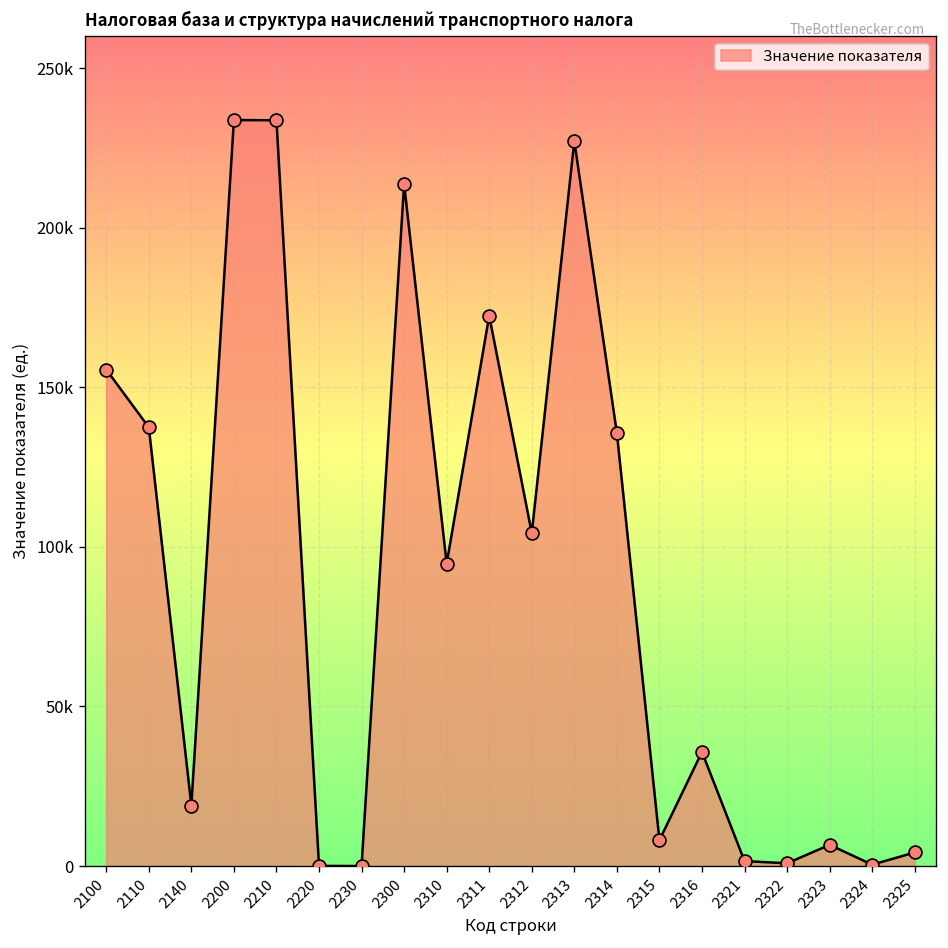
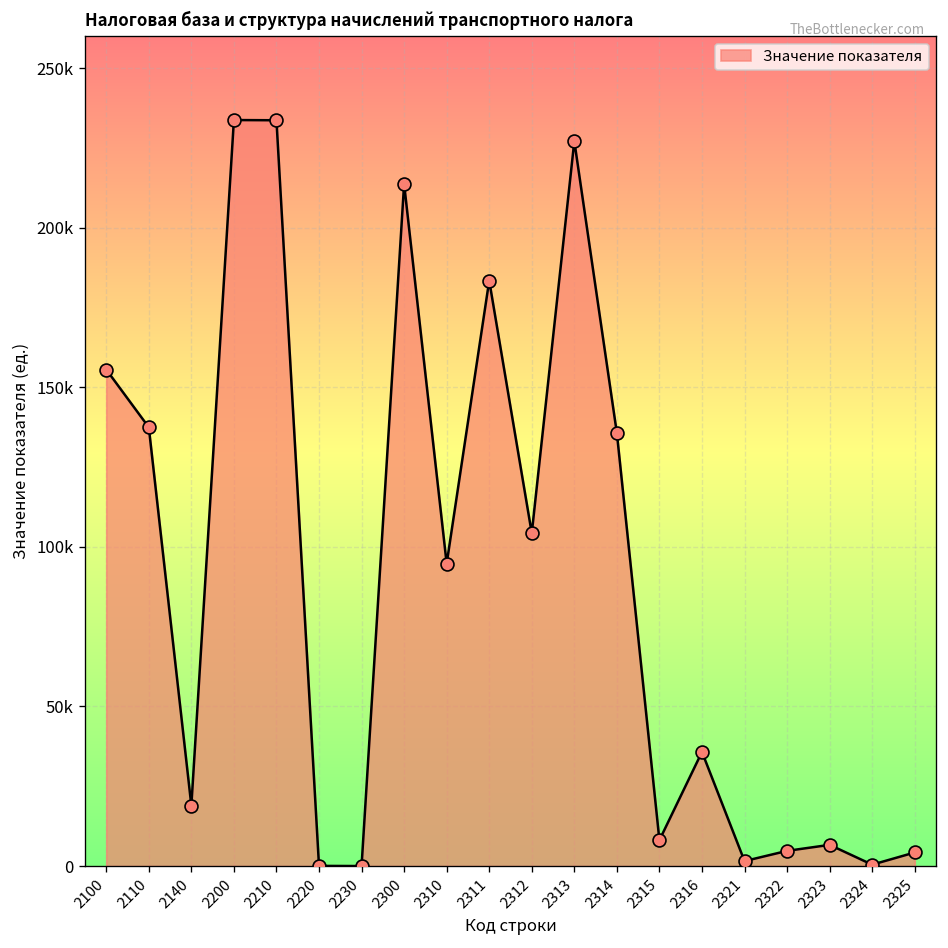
2311: 172000 -> 183000
2322: 1000 -> 5000
